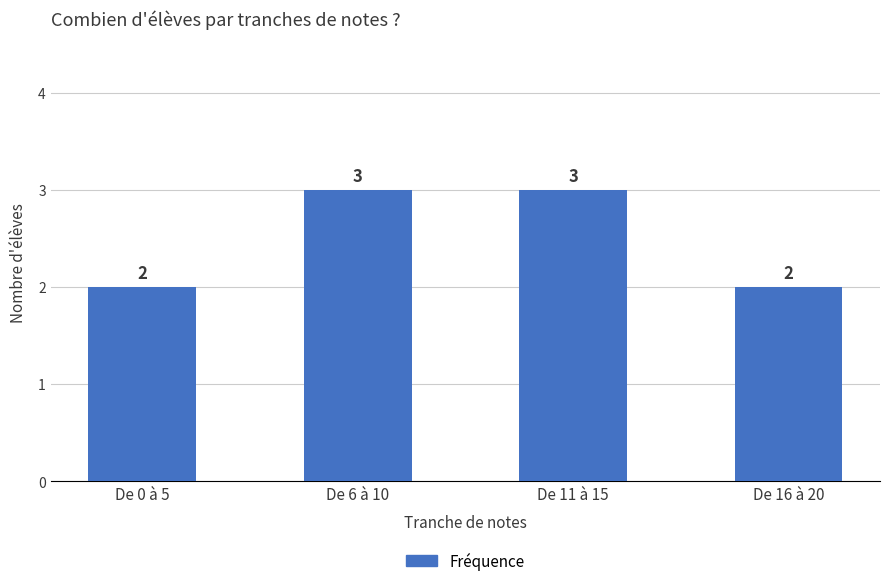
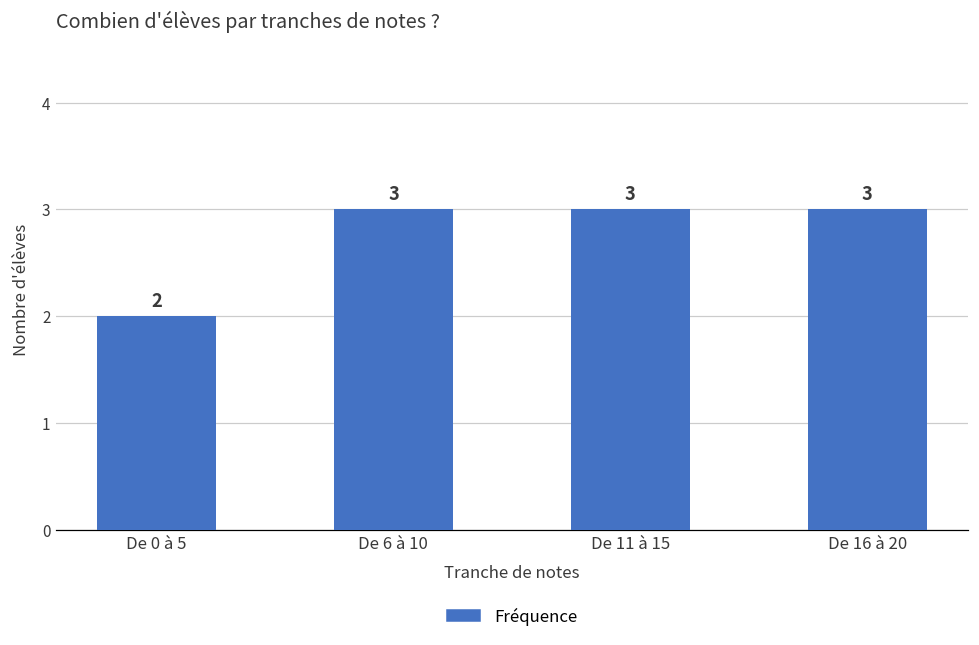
De 16 à 20: 2 -> 3
